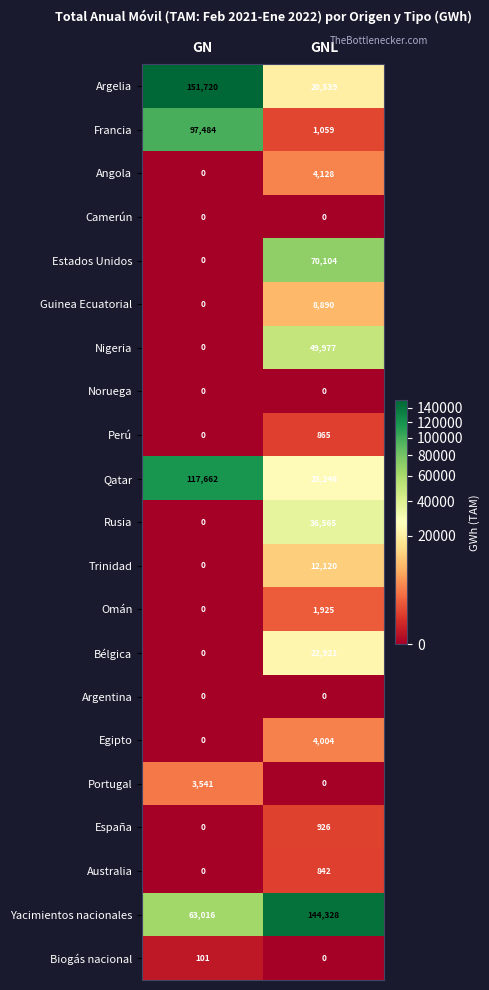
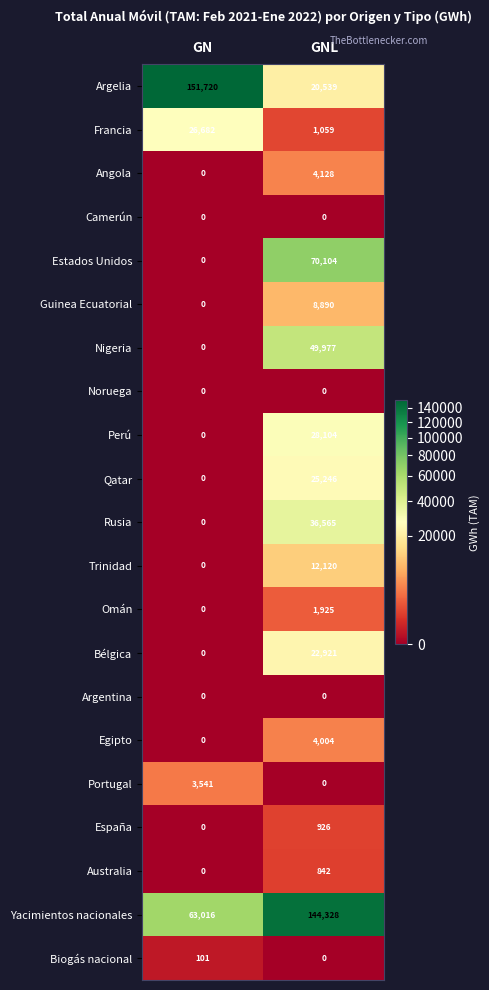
Francia, GN: 97,484 -> 26,682
Perú, GNL: 865 -> 28,104
Qatar, GN: 117,662 -> 0
